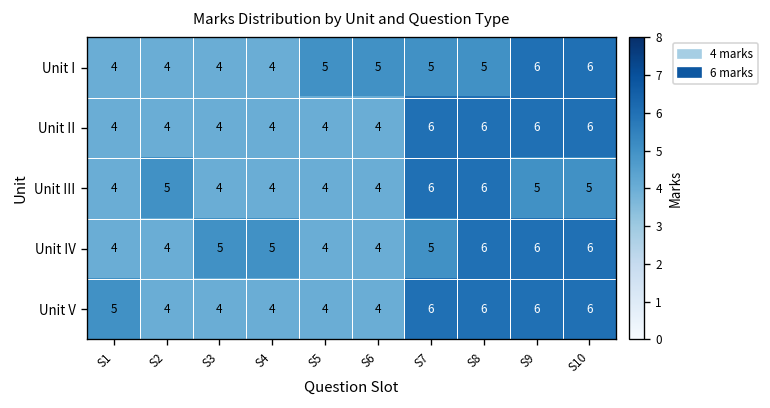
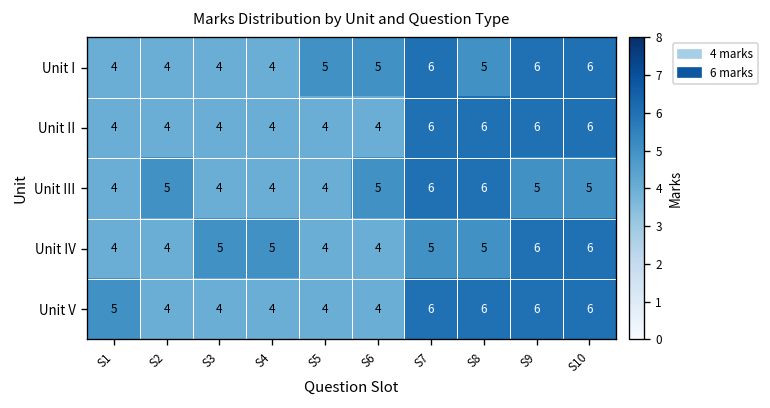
Unit I, S7: 5 -> 6
Unit III, S6: 4 -> 5
Unit IV, S8: 6 -> 5
